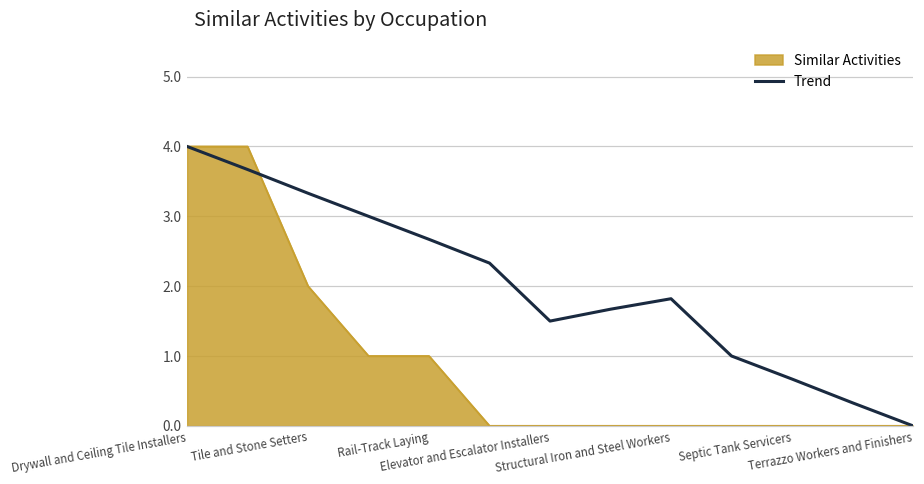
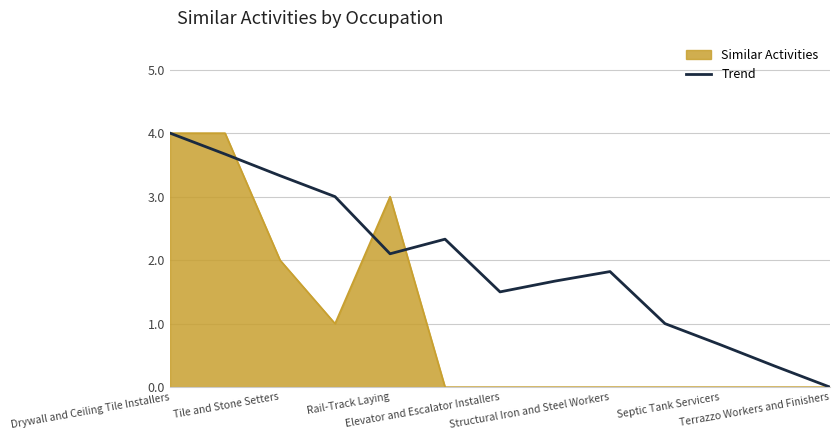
Similar Activities, Rail-Track Laying: 1 -> 3
Trend, Rail-Track Laying: 2.7 -> 2.1
